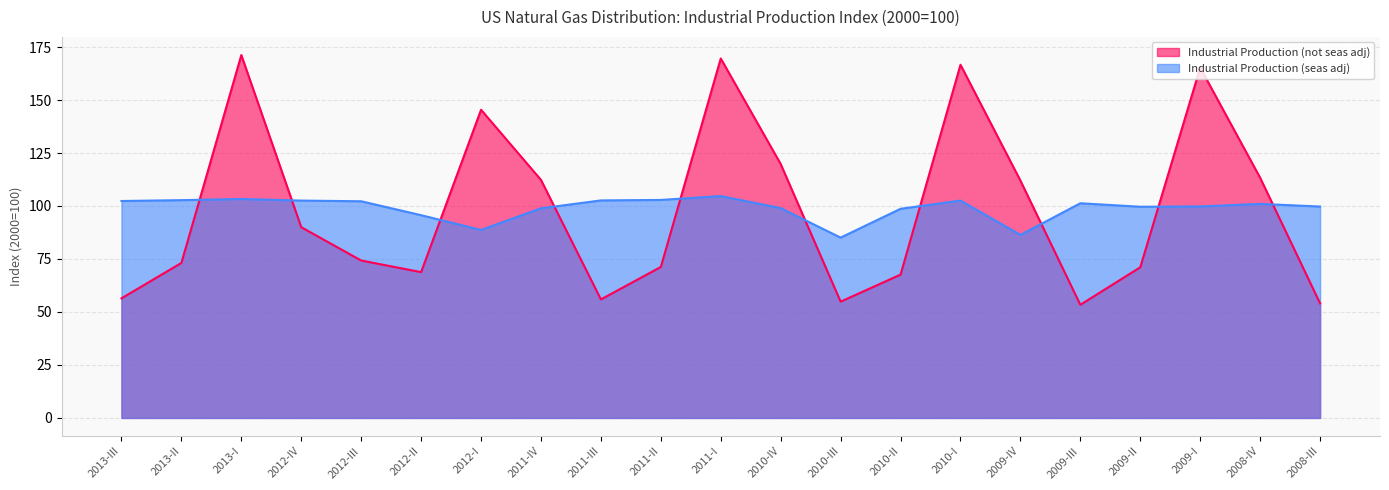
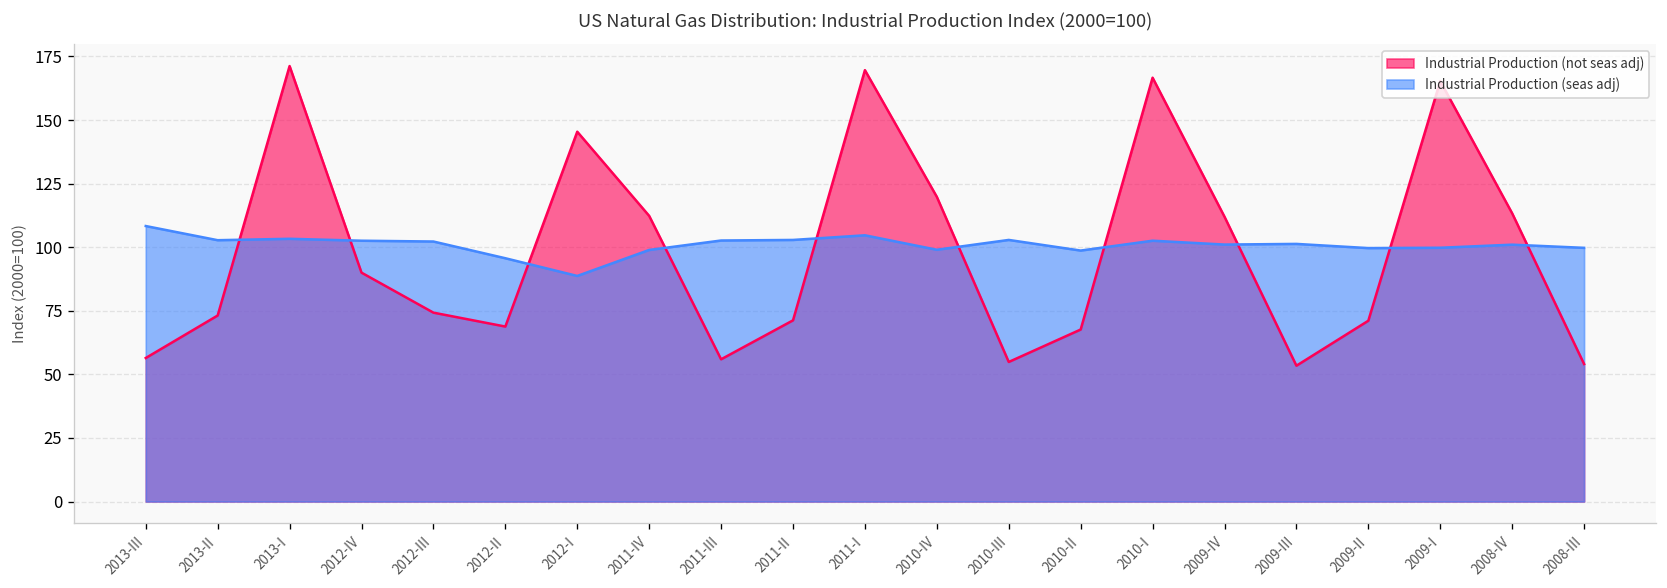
Industrial Production (seas adj), 2013-III: 102 -> 108
Industrial Production (seas adj), 2010-III: 85 -> 103
Industrial Production (seas adj), 2009-IV: 86 -> 101
